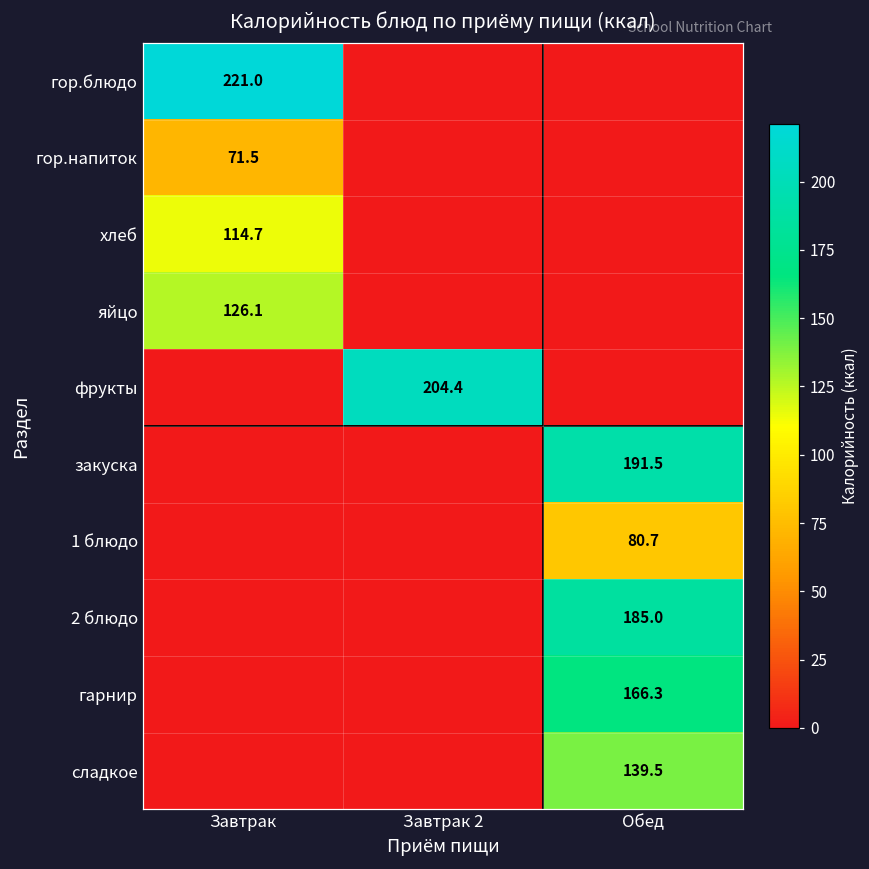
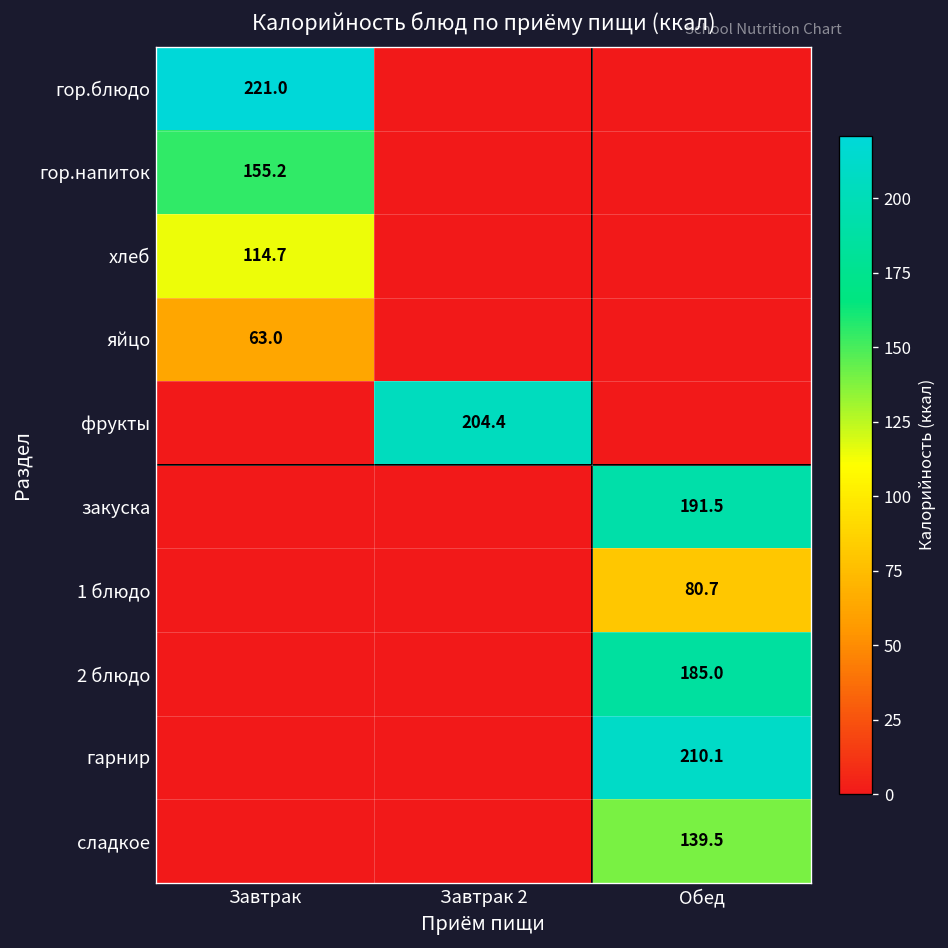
гор.напиток, Завтрак: 71.5 -> 155.2
яйцо, Завтрак: 126.1 -> 63.0
гарнир, Обед: 166.3 -> 210.1
